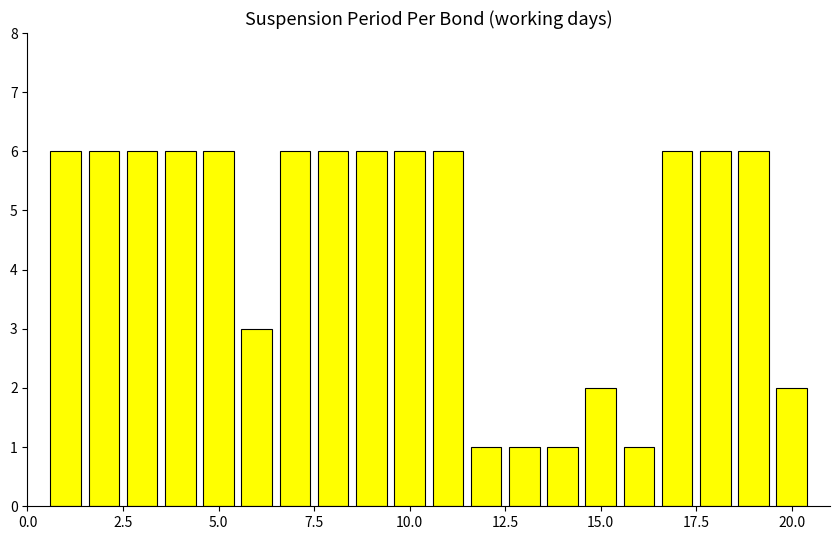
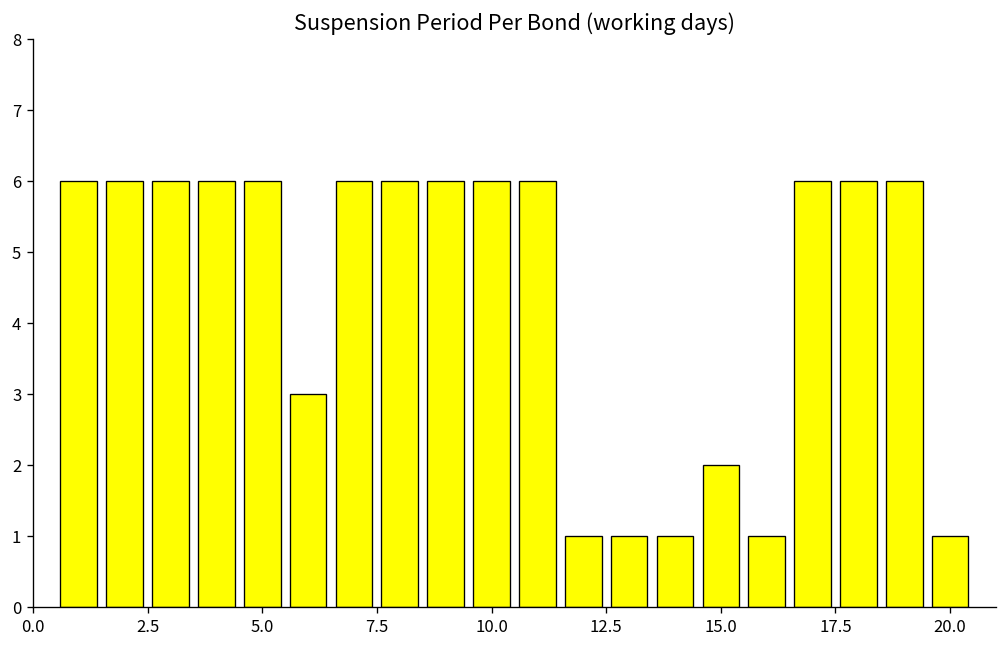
20.0: 2 -> 1
